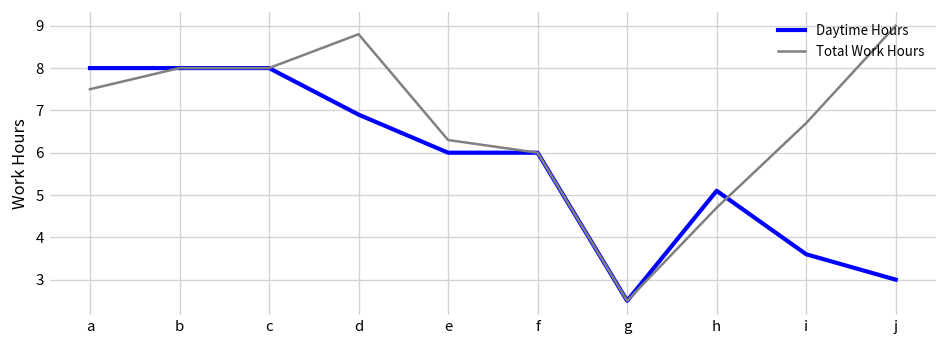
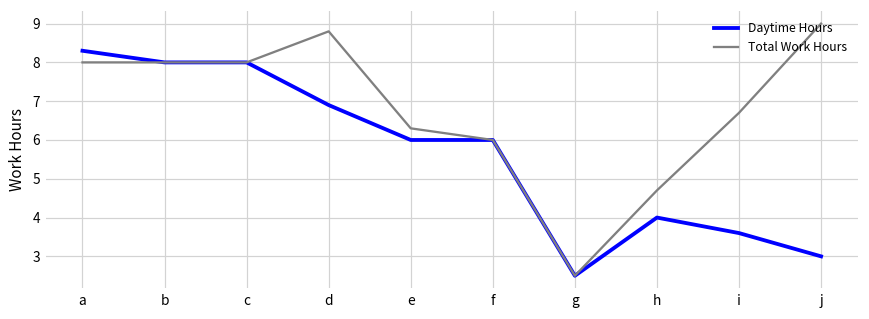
Daytime Hours, a: 8.0 -> 8.3
Total Work Hours, a: 7.5 -> 8.0
Daytime Hours, h: 5.1 -> 4.0
